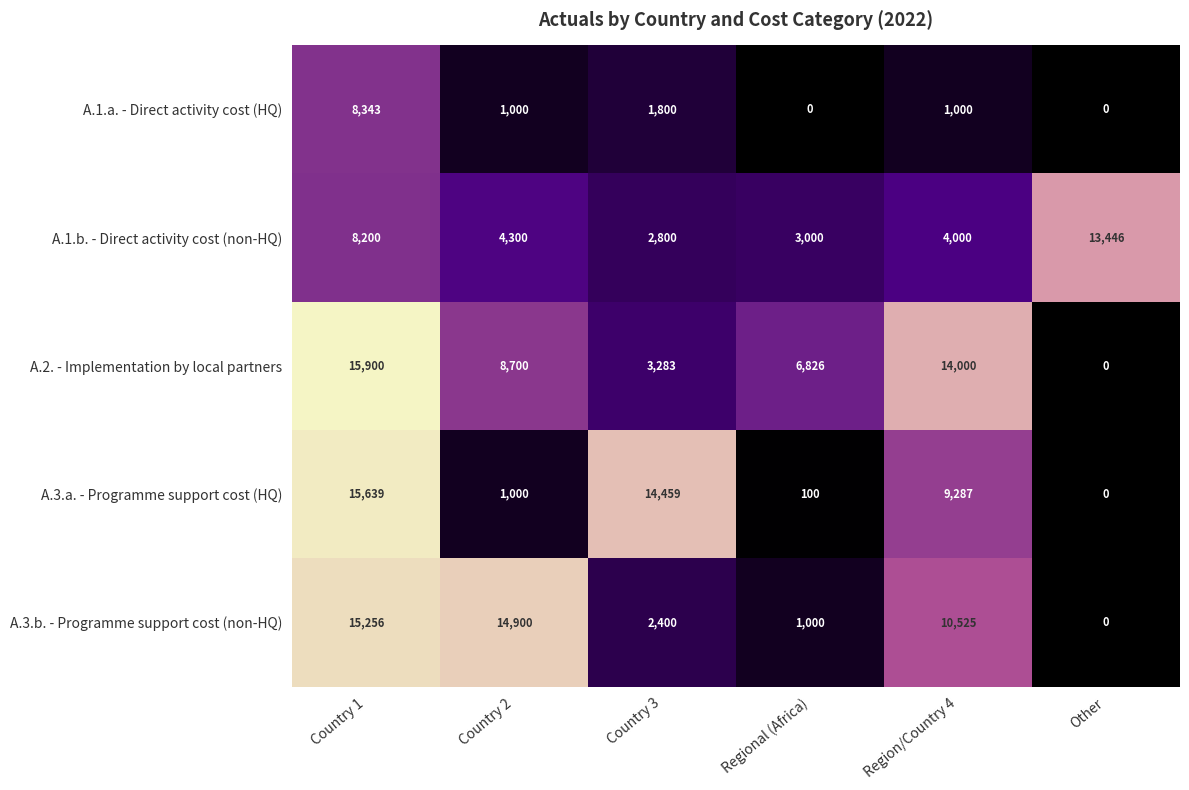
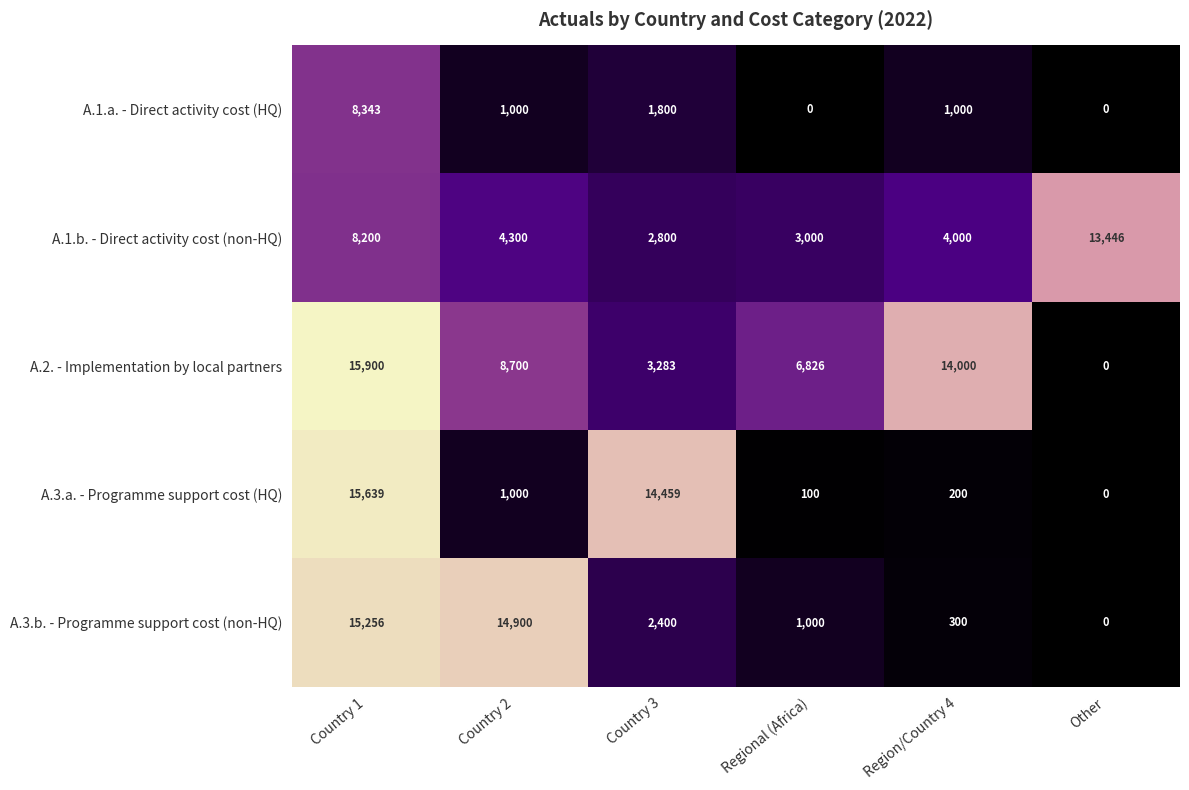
A.3.a. - Programme support cost (HQ), Region/Country 4: 9,287 -> 200
A.3.b. - Programme support cost (non-HQ), Region/Country 4: 10,525 -> 300
